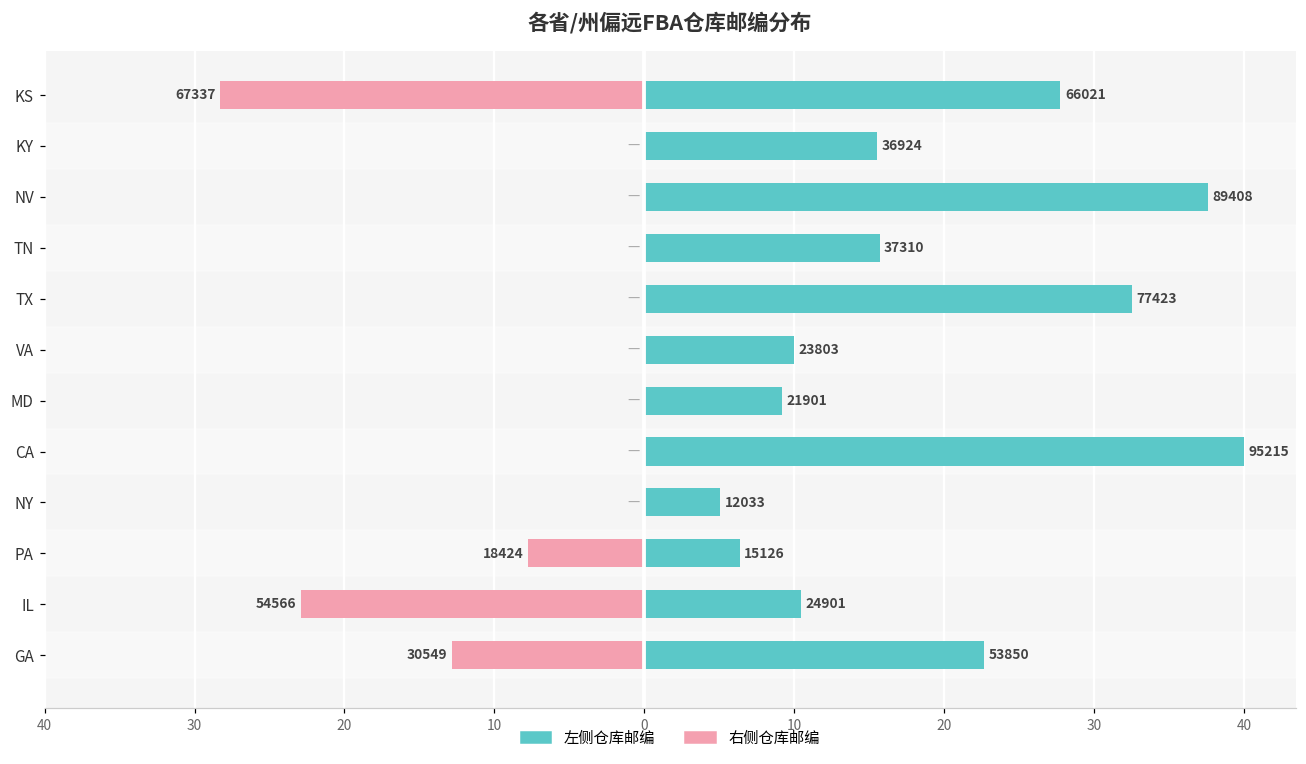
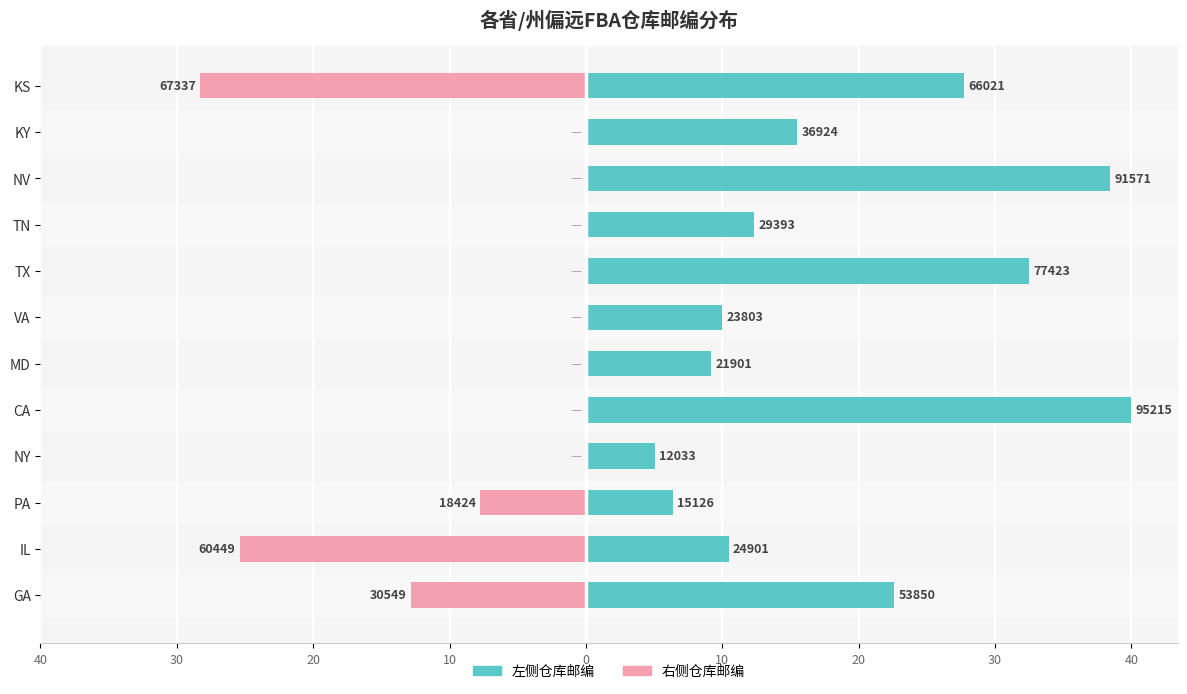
左侧仓库邮编, NV: 89408 -> 91571
左侧仓库邮编, TN: 37310 -> 29393
右侧仓库邮编, IL: 54566 -> 60449
